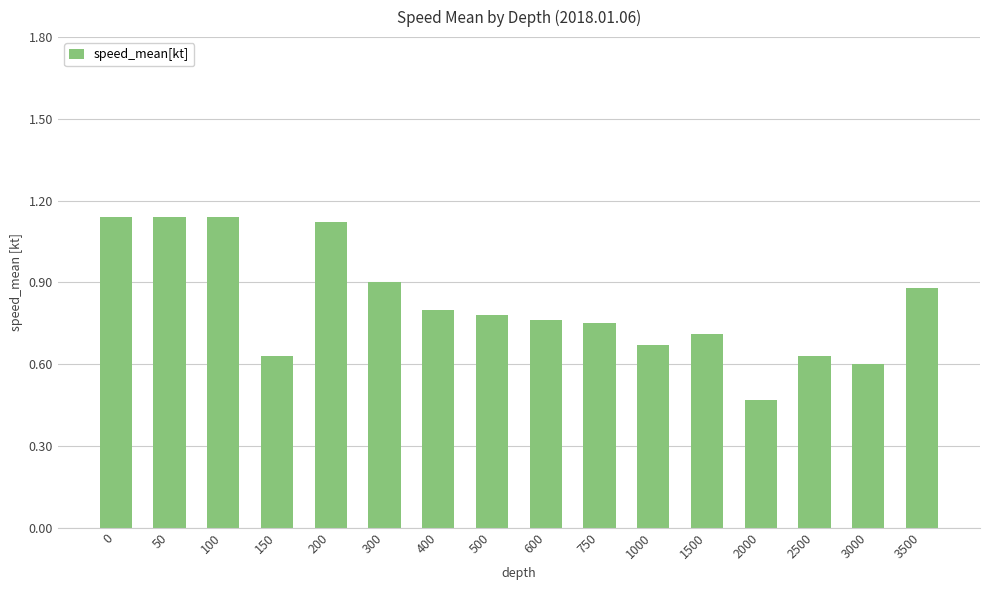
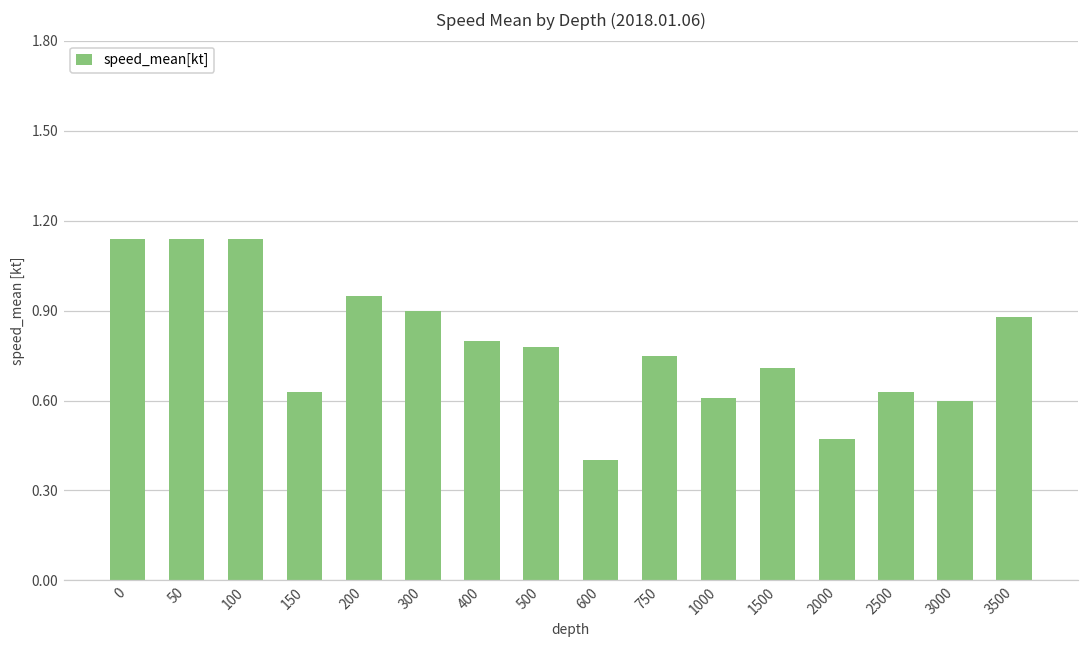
200: 1.12 -> 0.95
600: 0.76 -> 0.40
1000: 0.67 -> 0.61
